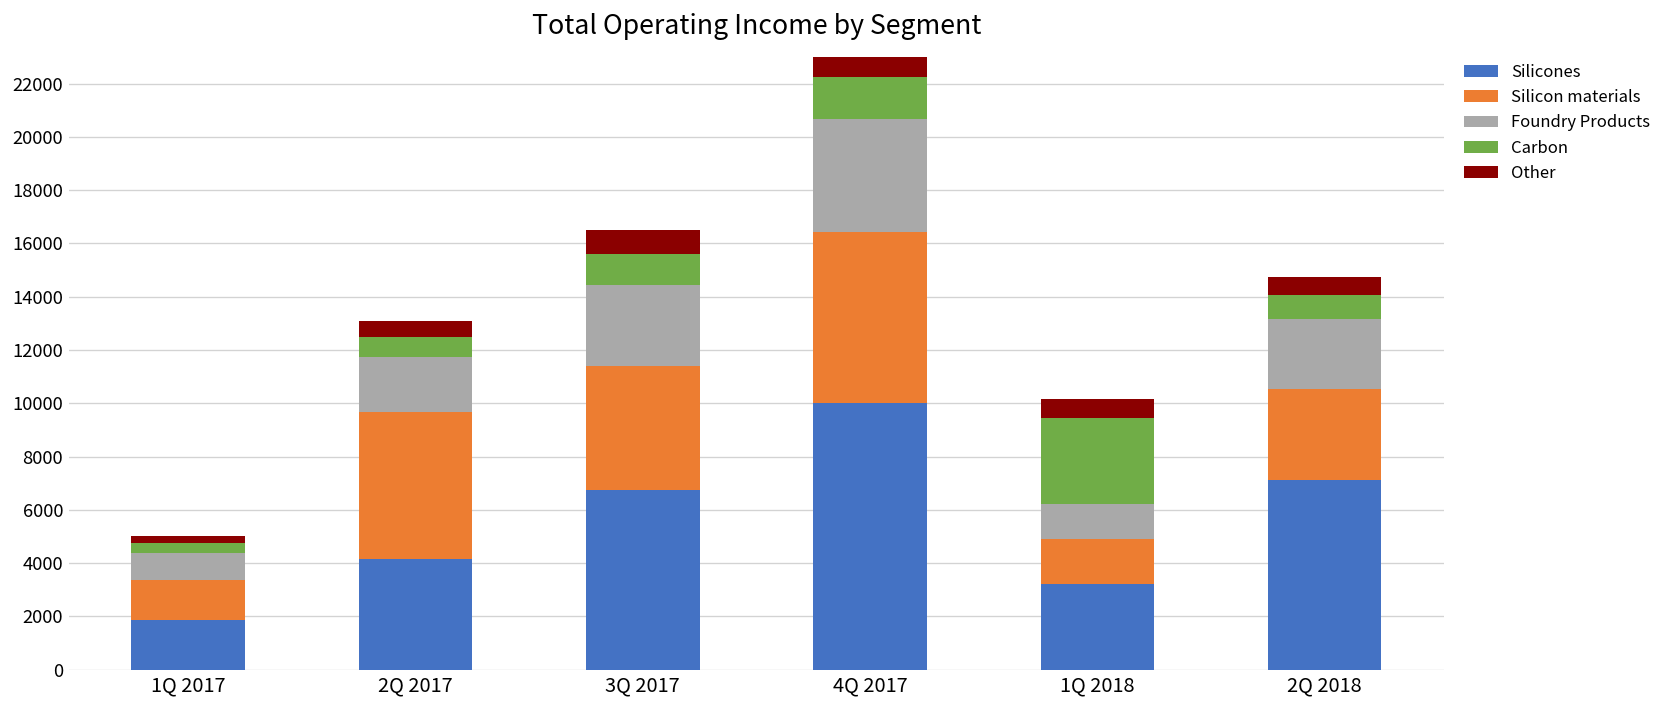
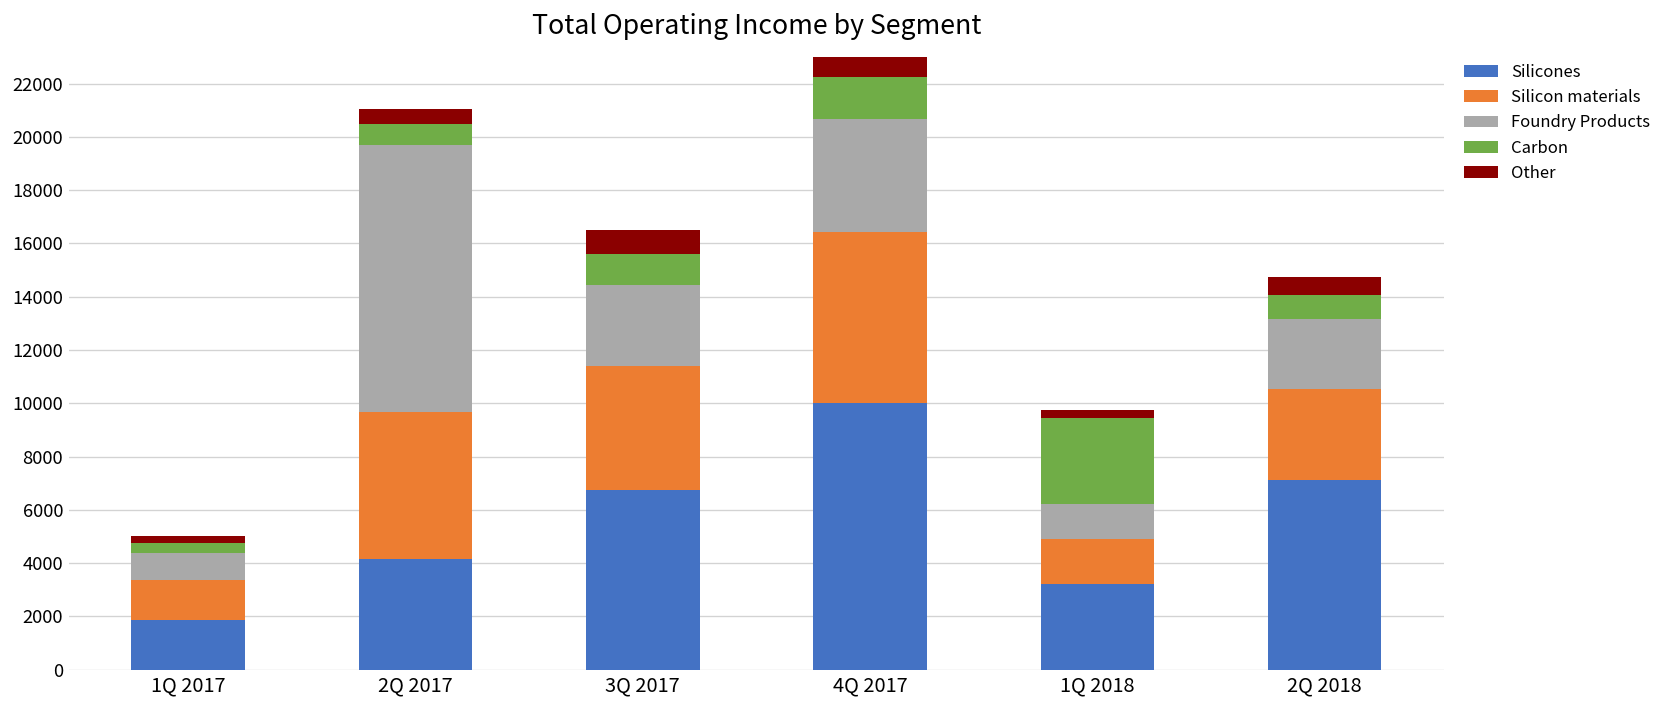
Foundry Products, 2Q 2017: 2100 -> 10000
Other, 1Q 2018: 700 -> 300
